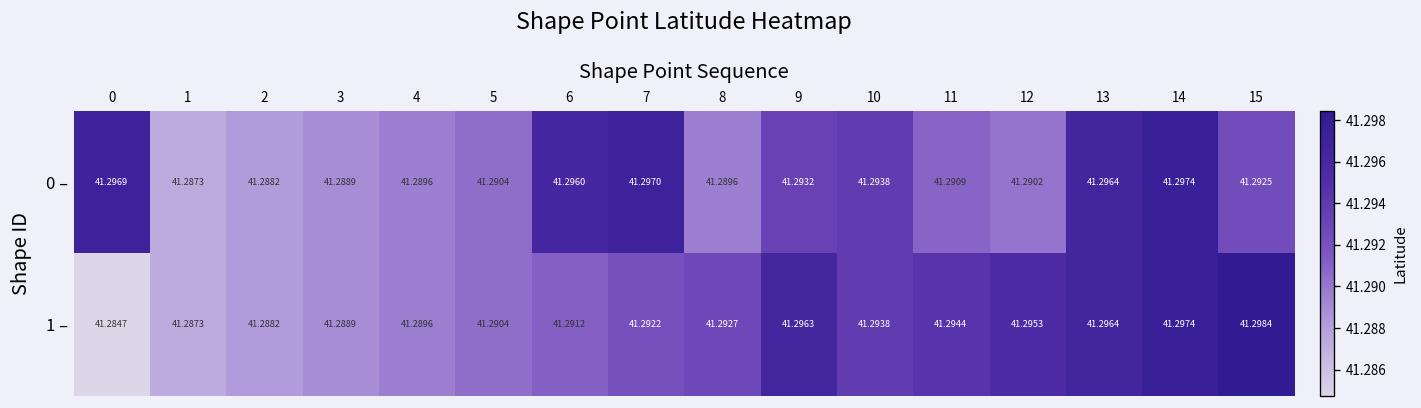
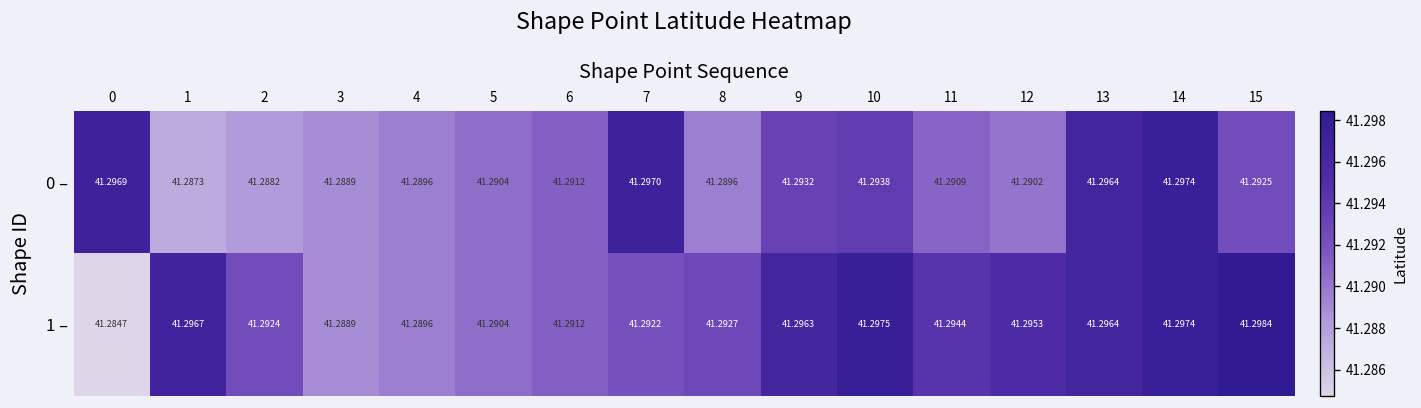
0 –, 6: 41.2960 -> 41.2912
1 –, 1: 41.2873 -> 41.2967
1 –, 2: 41.2882 -> 41.2924
1 –, 10: 41.2938 -> 41.2975
